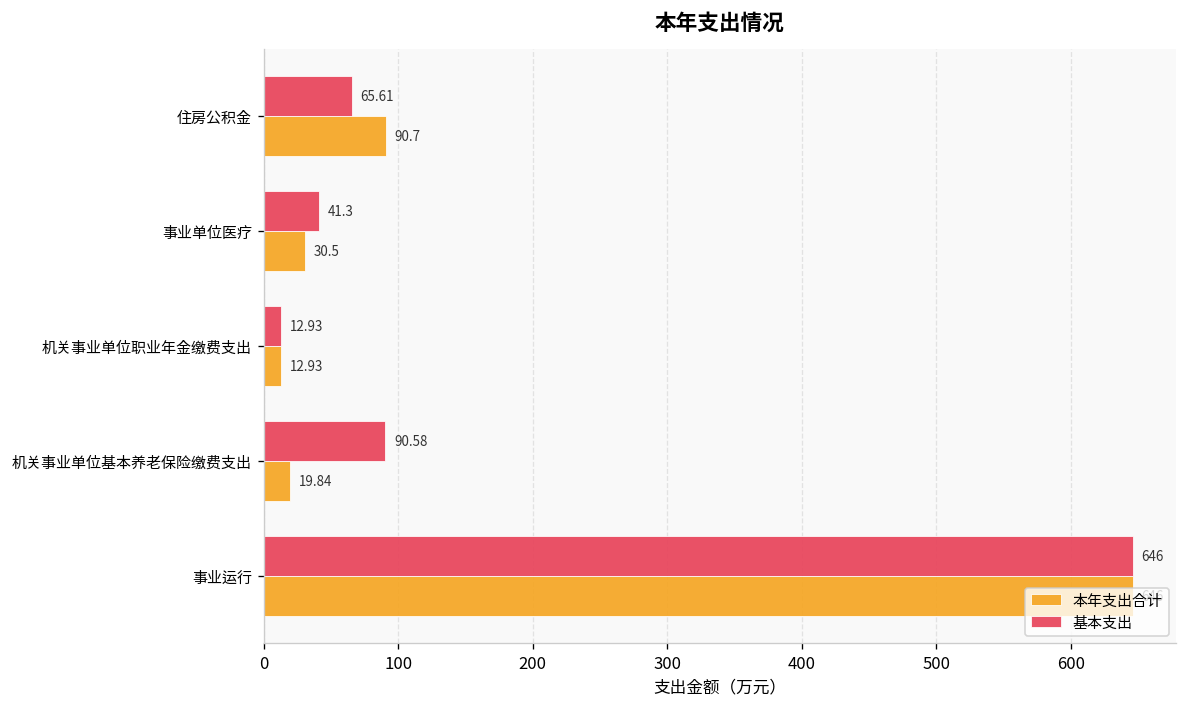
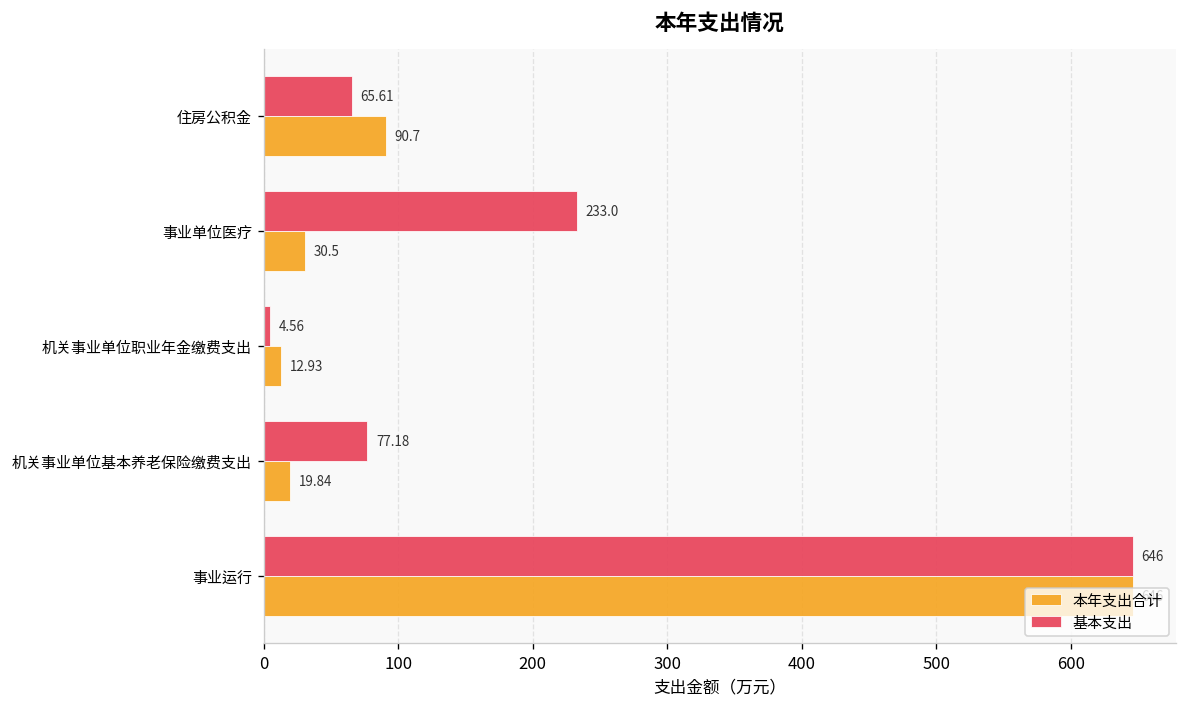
基本支出, 事业单位医疗: 41.3 -> 233.0
基本支出, 机关事业单位职业年金缴费支出: 12.93 -> 4.56
基本支出, 机关事业单位基本养老保险缴费支出: 90.58 -> 77.18
